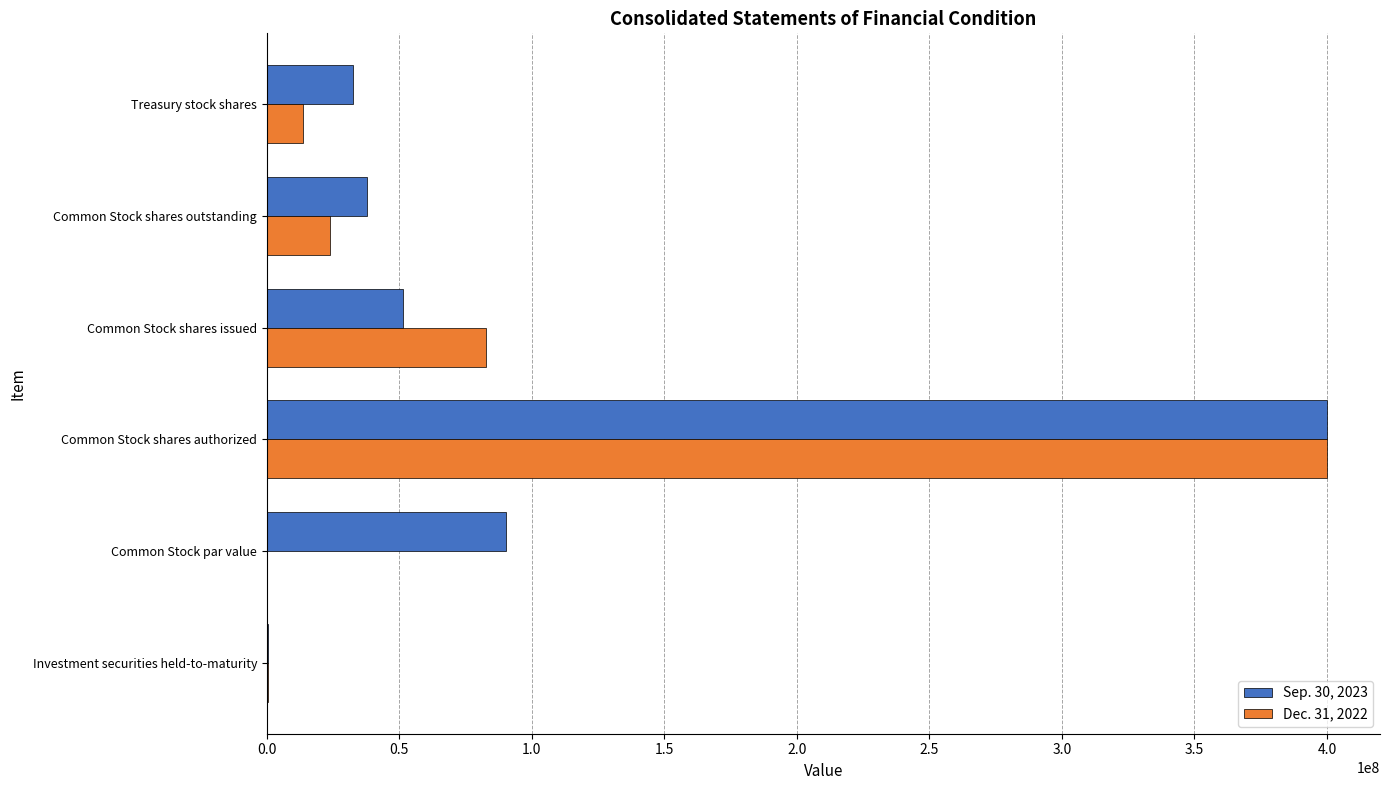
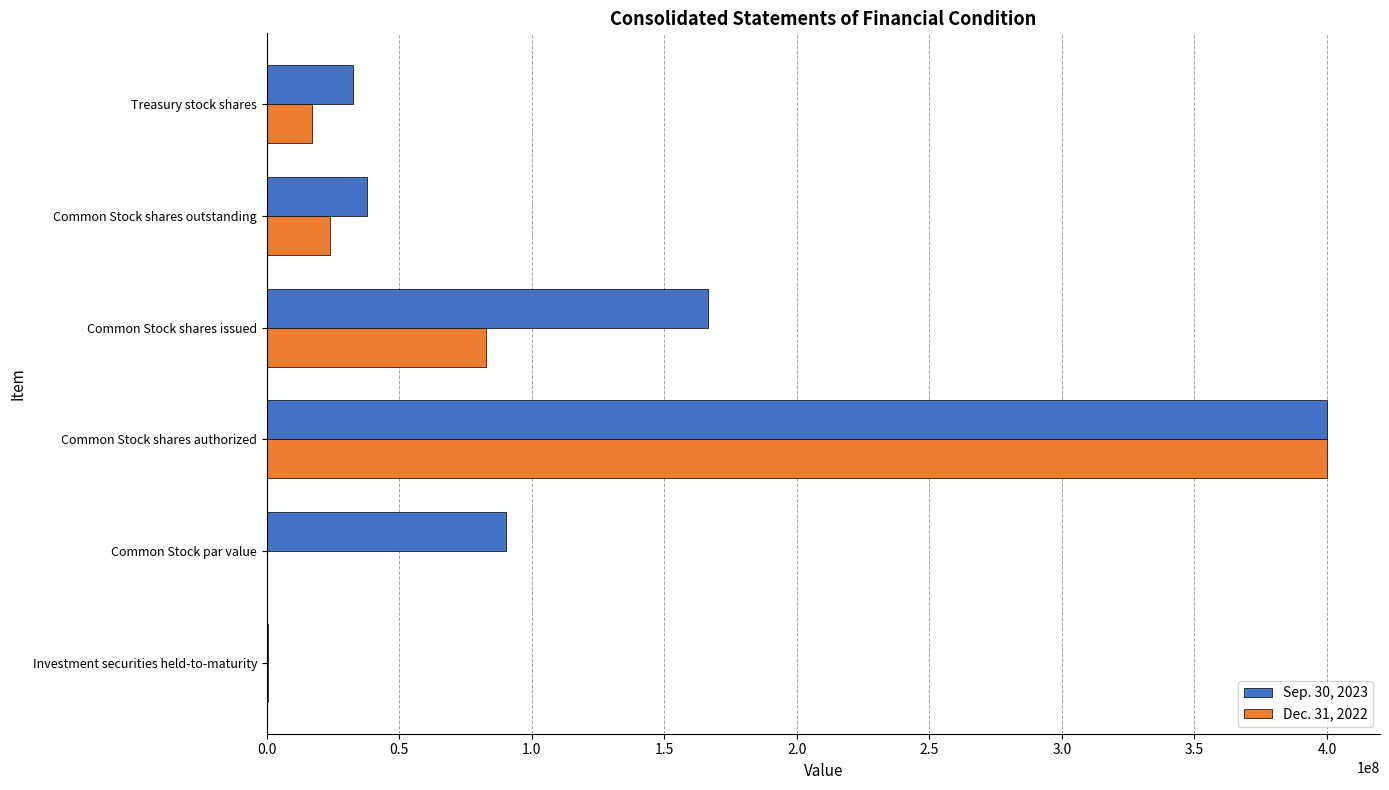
Dec. 31, 2022, Treasury stock shares: 14000000 -> 17000000
Sep. 30, 2023, Common Stock shares issued: 51000000 -> 166000000
